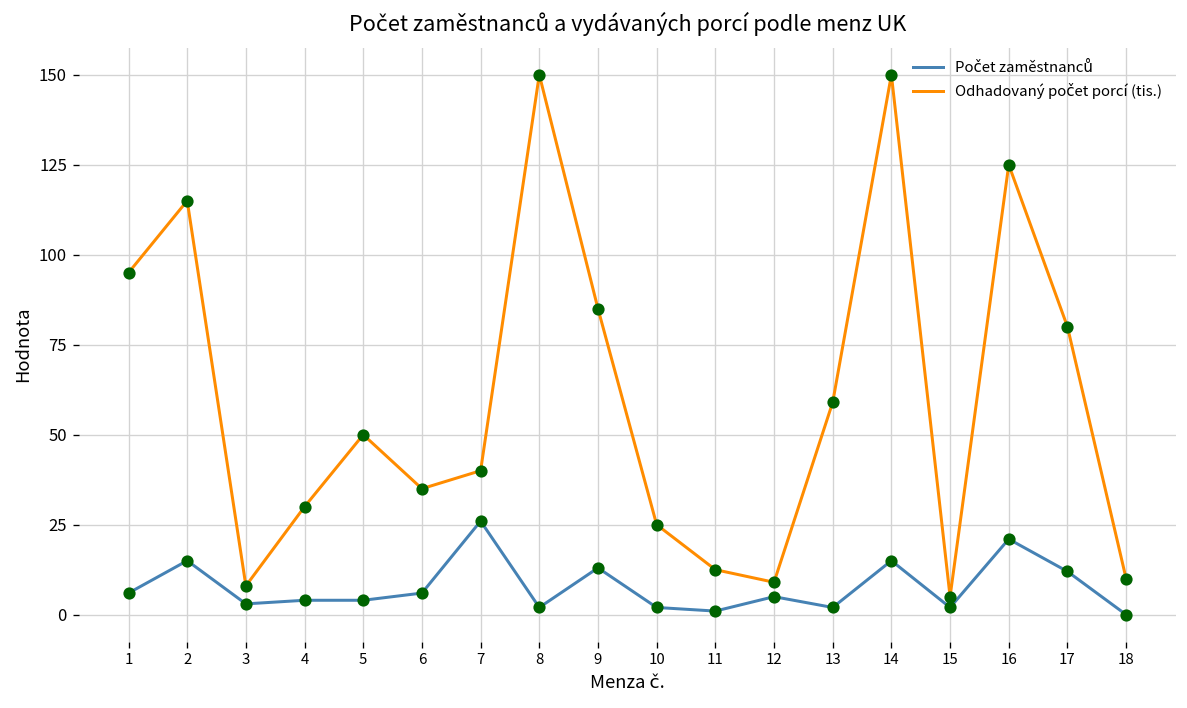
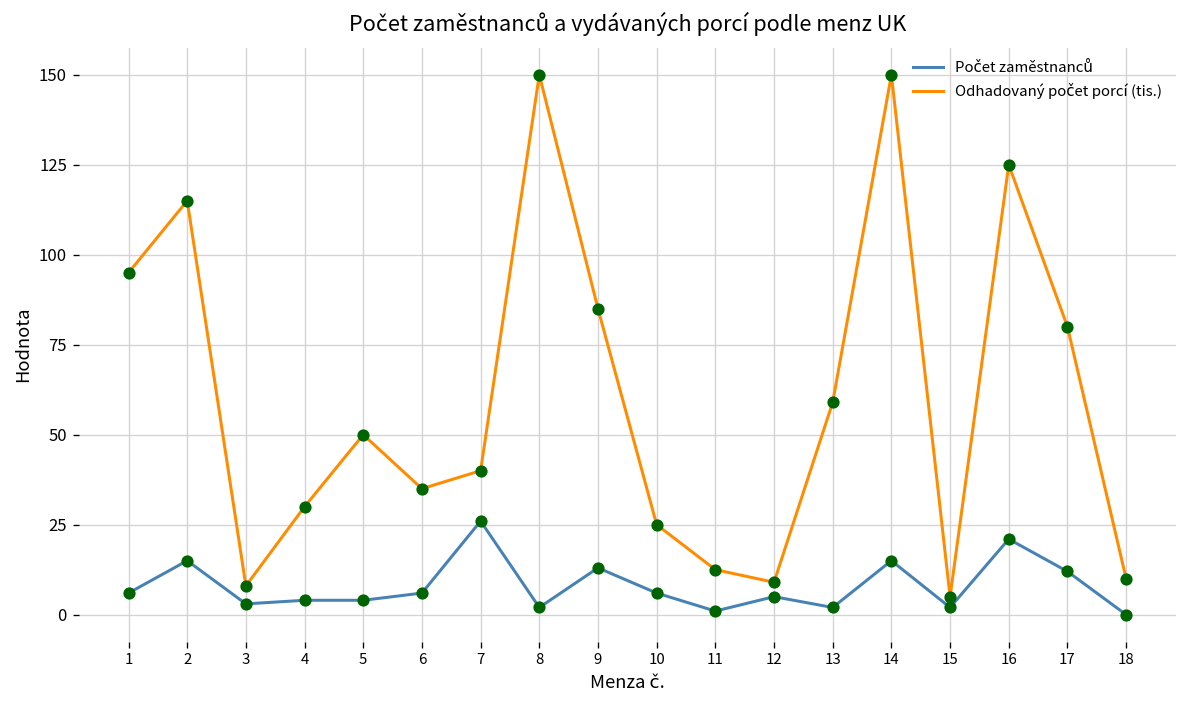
Počet zaměstnanců, 10: 2 -> 6
